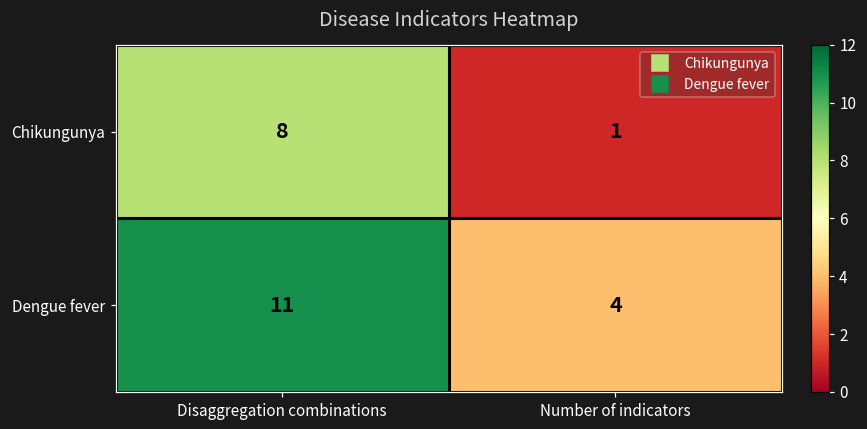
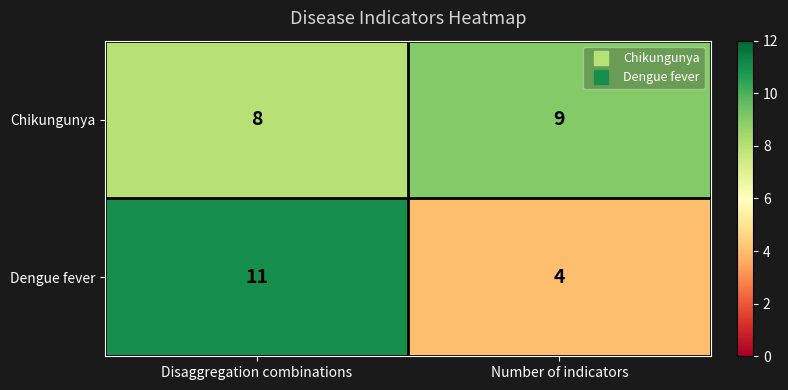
Chikungunya, Number of indicators: 1 -> 9
